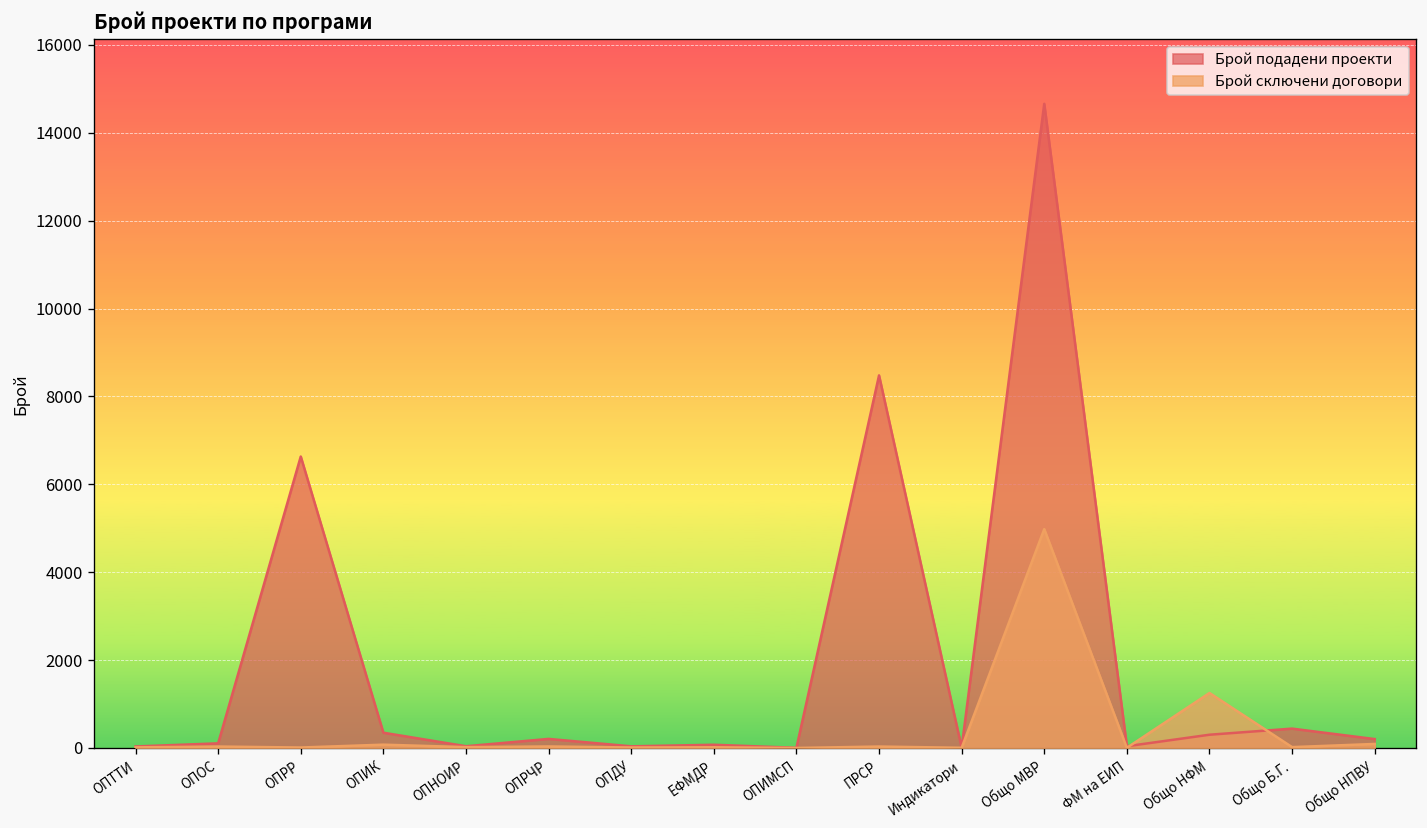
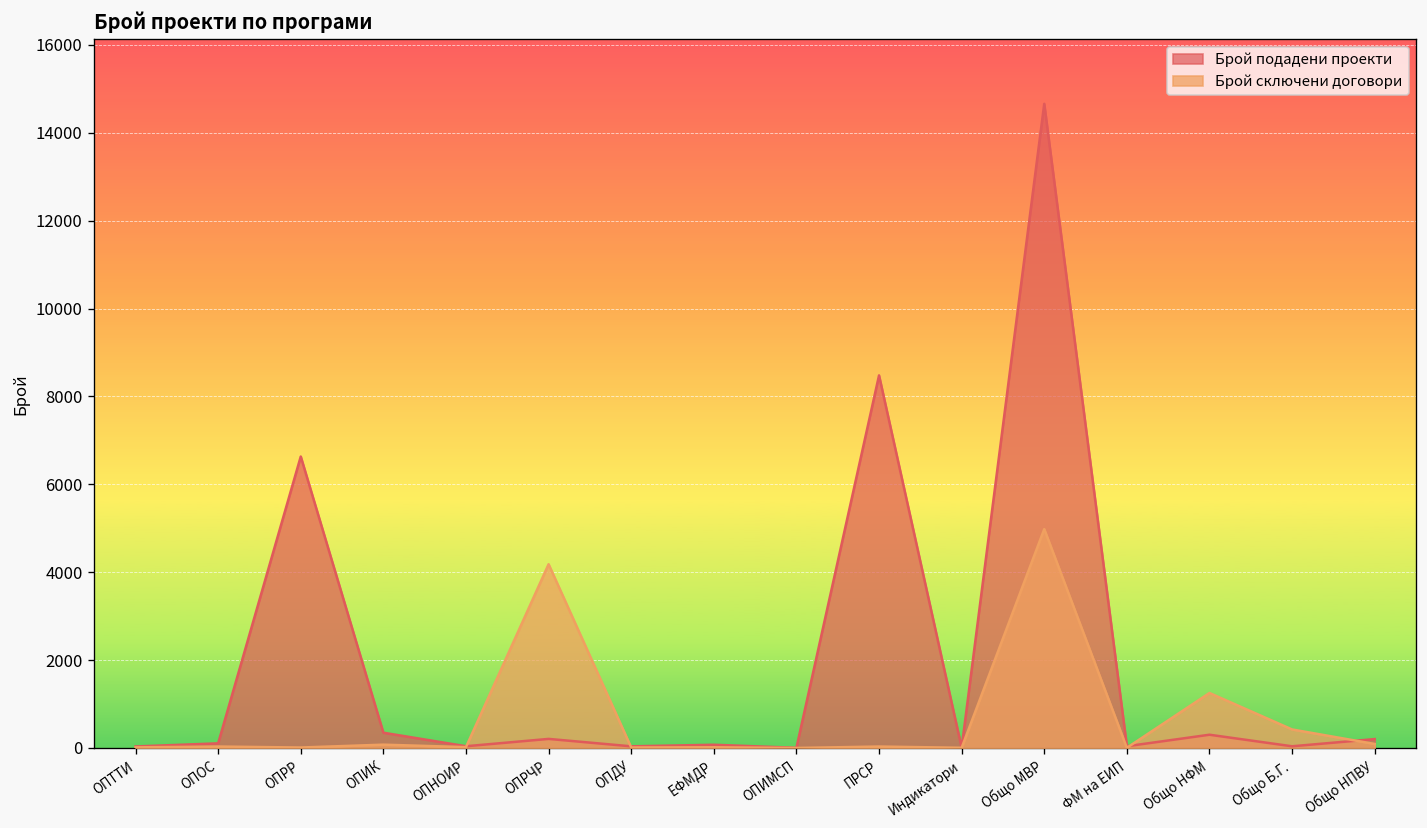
Брой сключени договори, ОПРЧР: 0 -> 4200
Брой подадени проекти, Общо Б.Г.: 400 -> 0
Брой сключени договори, Общо Б.Г.: 0 -> 400
